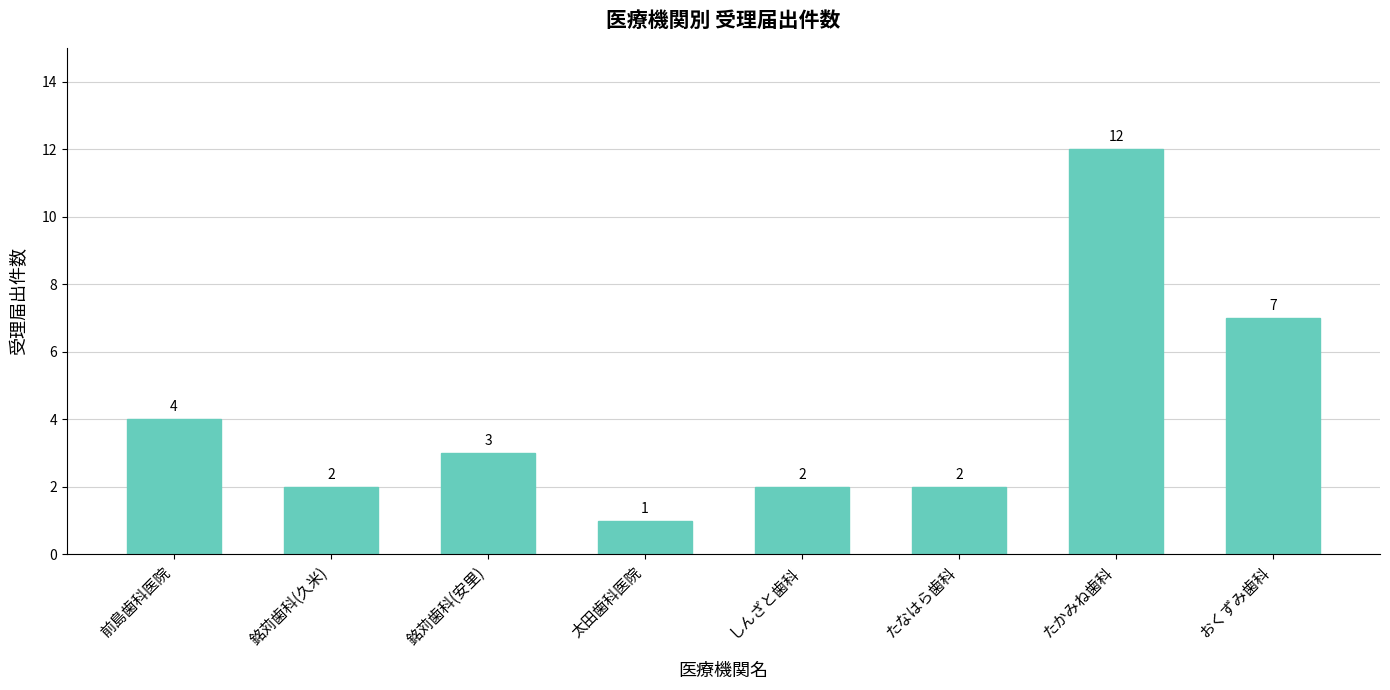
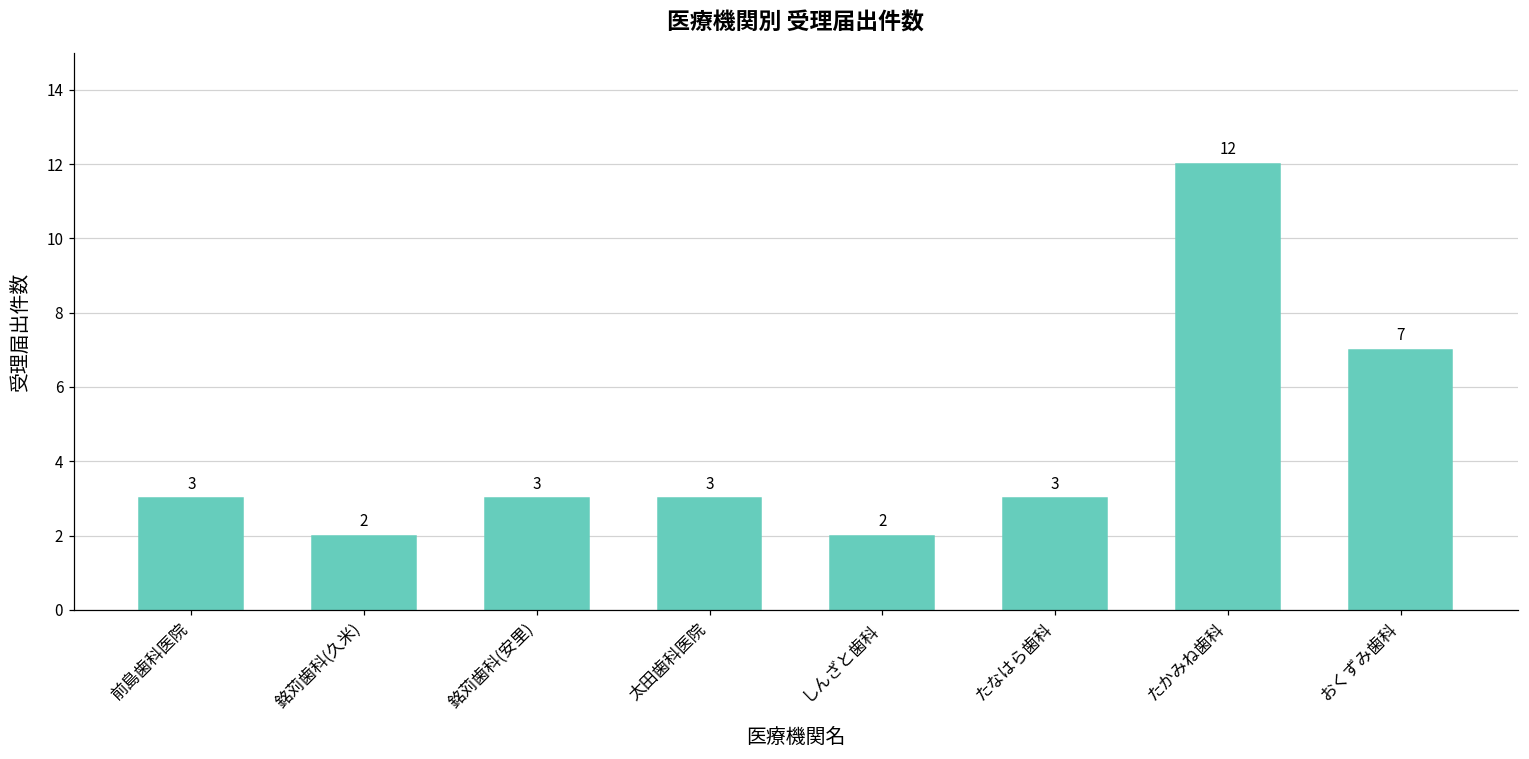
前島歯科医院: 4 -> 3
太田歯科医院: 1 -> 3
たなはら歯科: 2 -> 3
